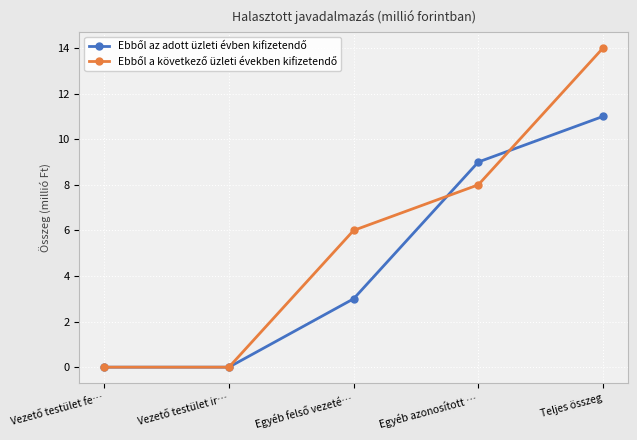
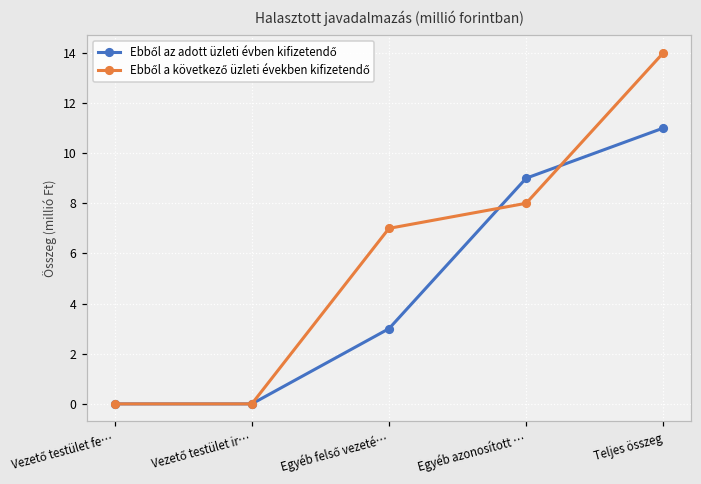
Ebből a következő üzleti években kifizetendő, Egyéb felső vezeté…: 6 -> 7
